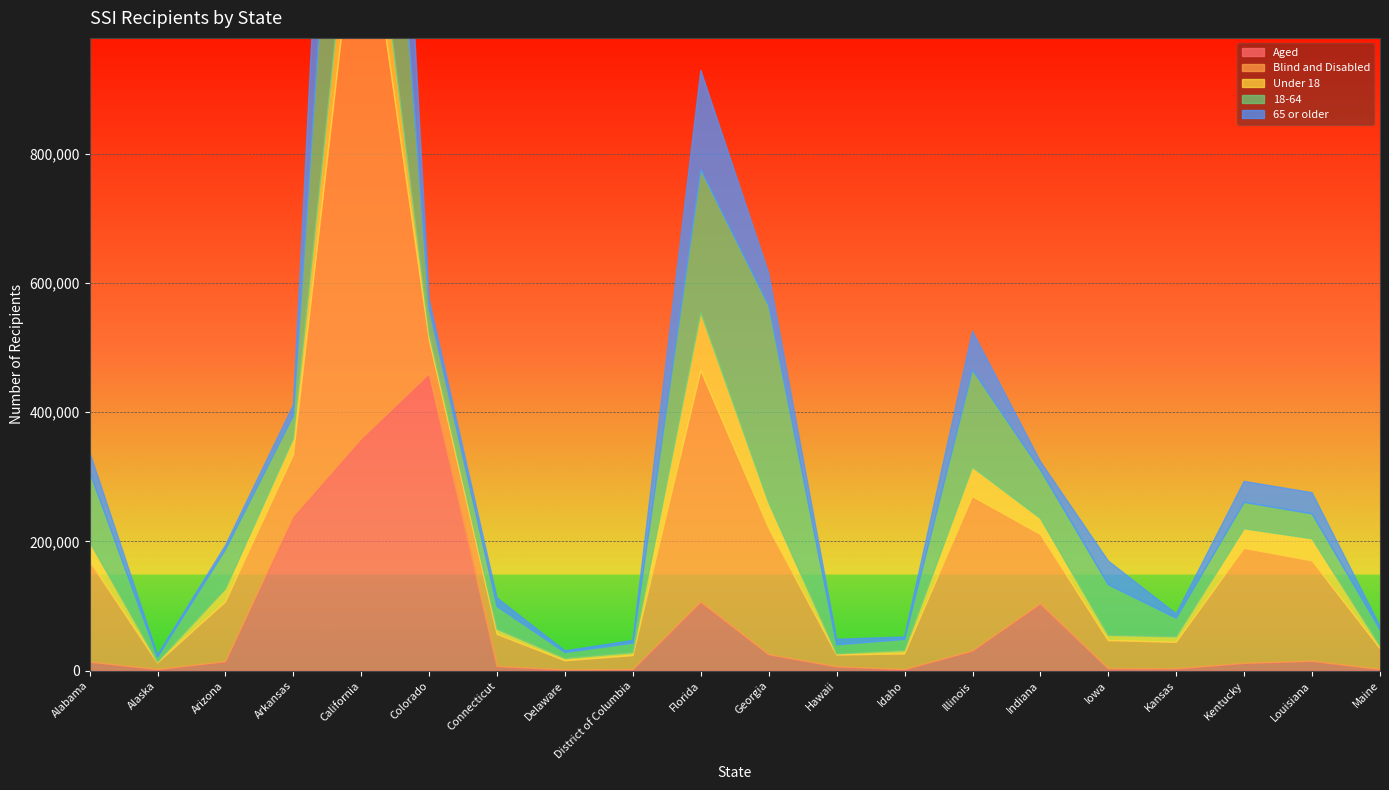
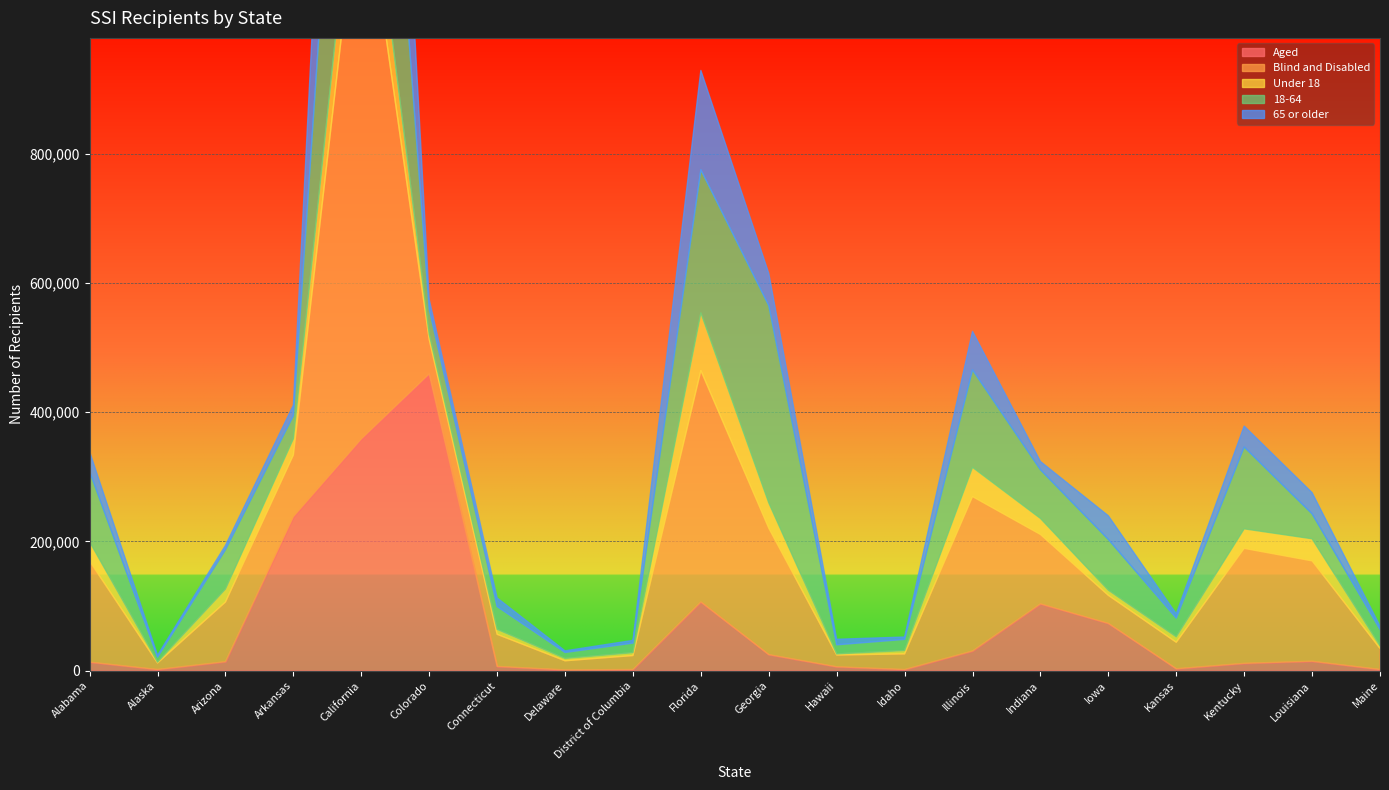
Aged, Iowa: 0 -> 70,000
18-64, Kentucky: 40,000 -> 130,000
